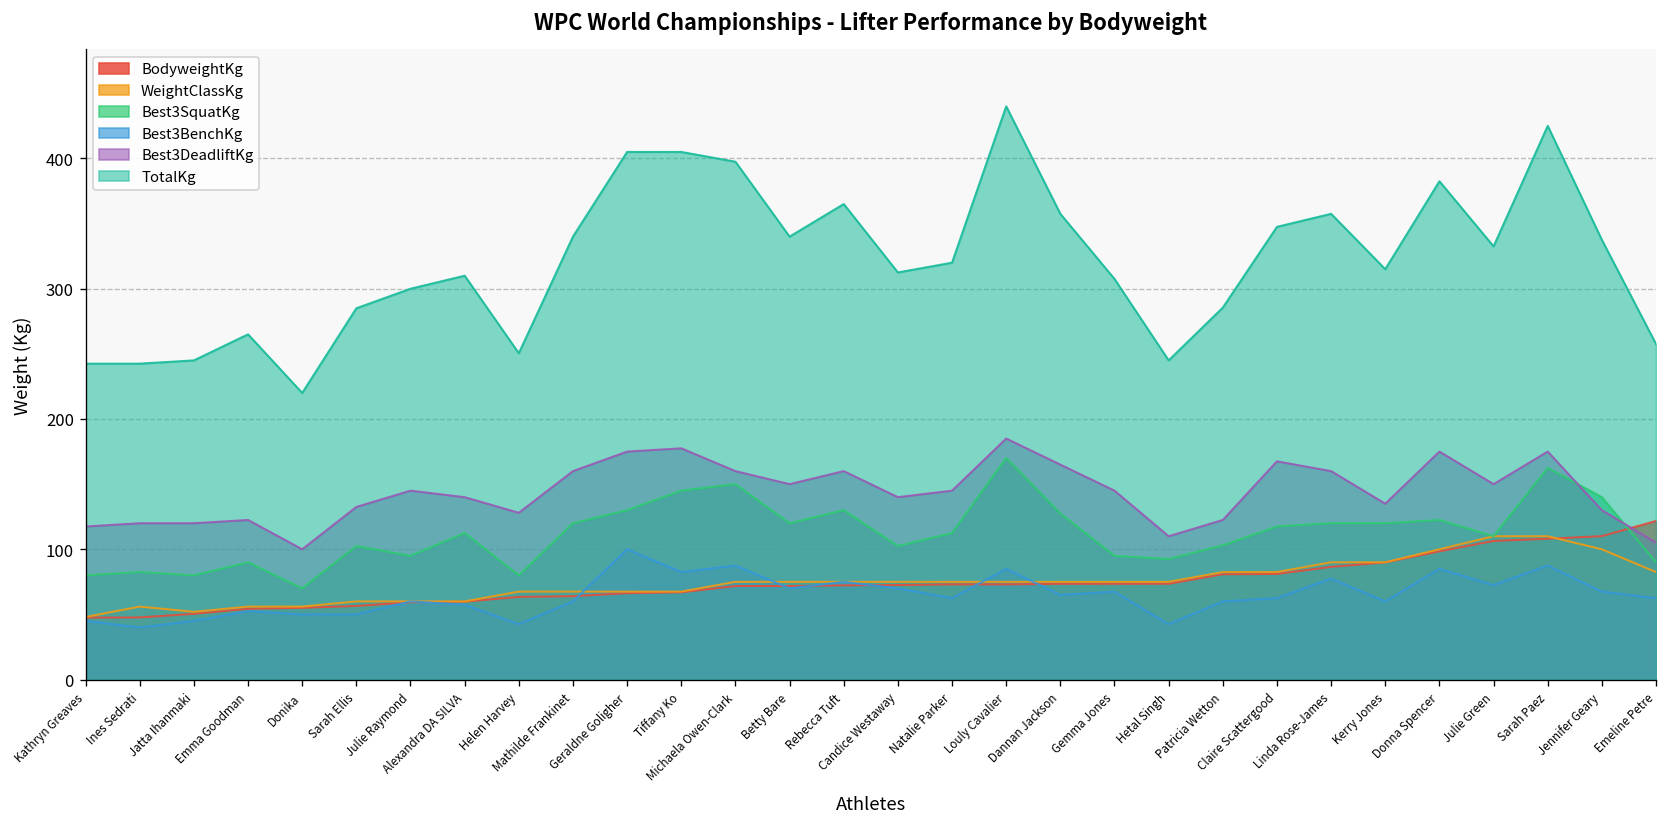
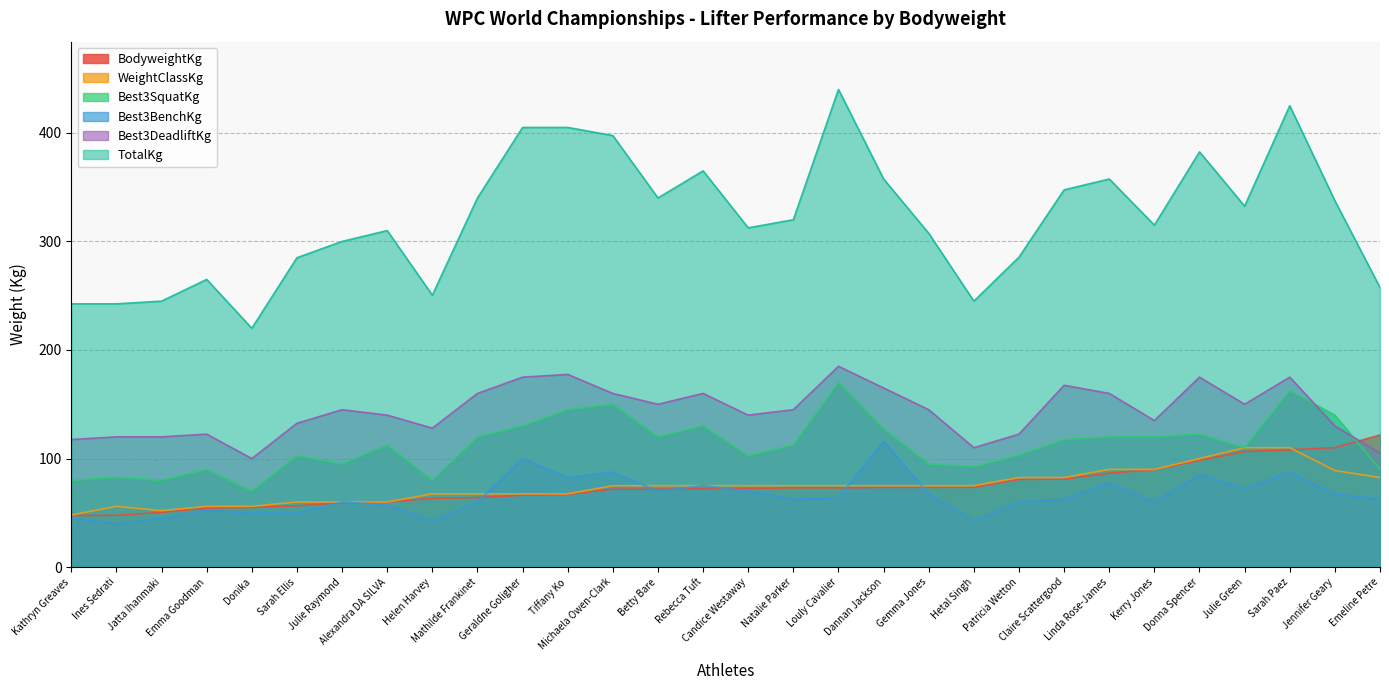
Best3BenchKg, Louly Cavalier: 85 -> 64
Best3BenchKg, Dannan Jackson: 65 -> 116
WeightClassKg, Jennifer Geary: 100 -> 89
